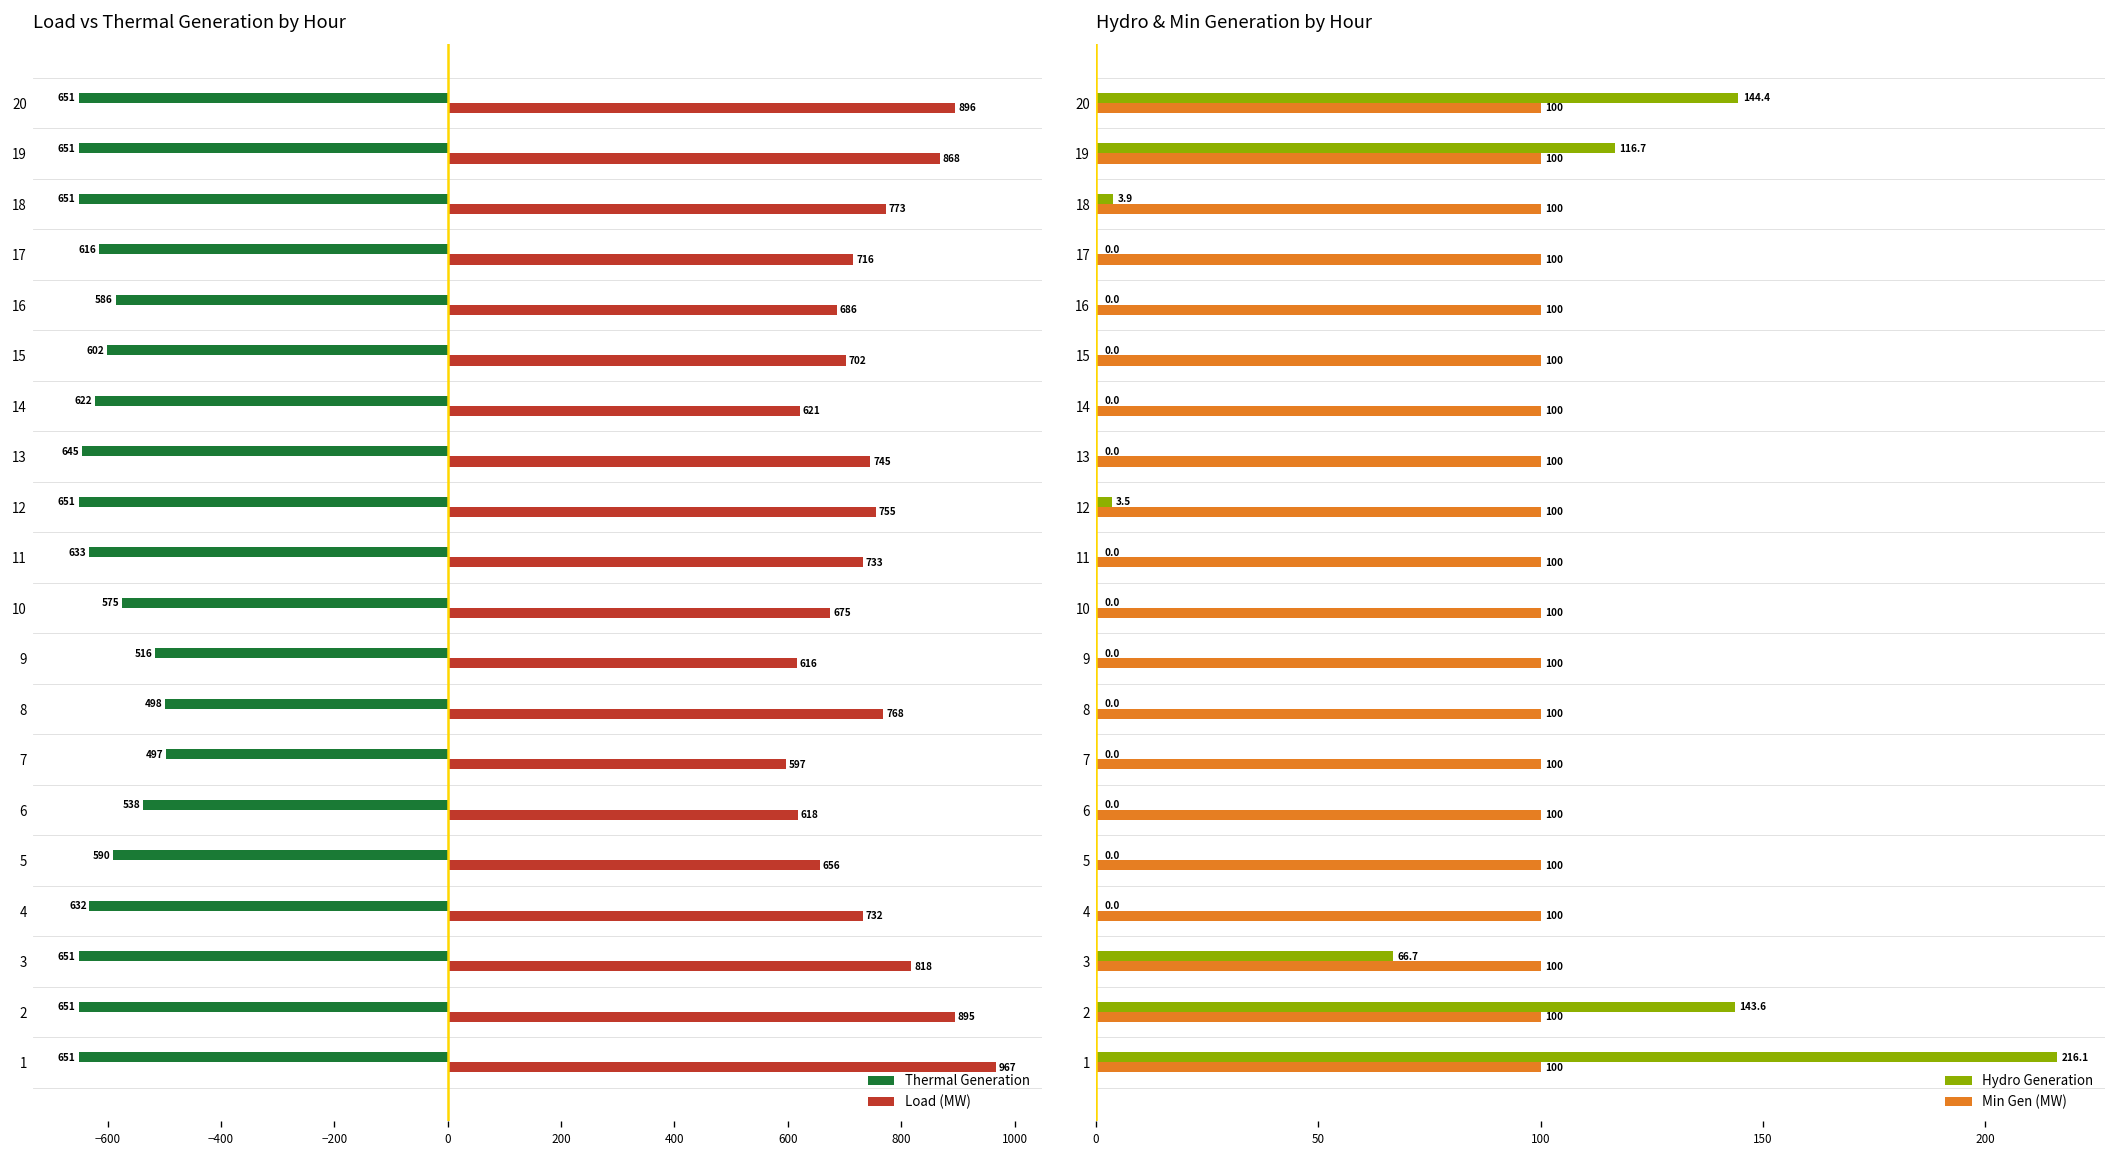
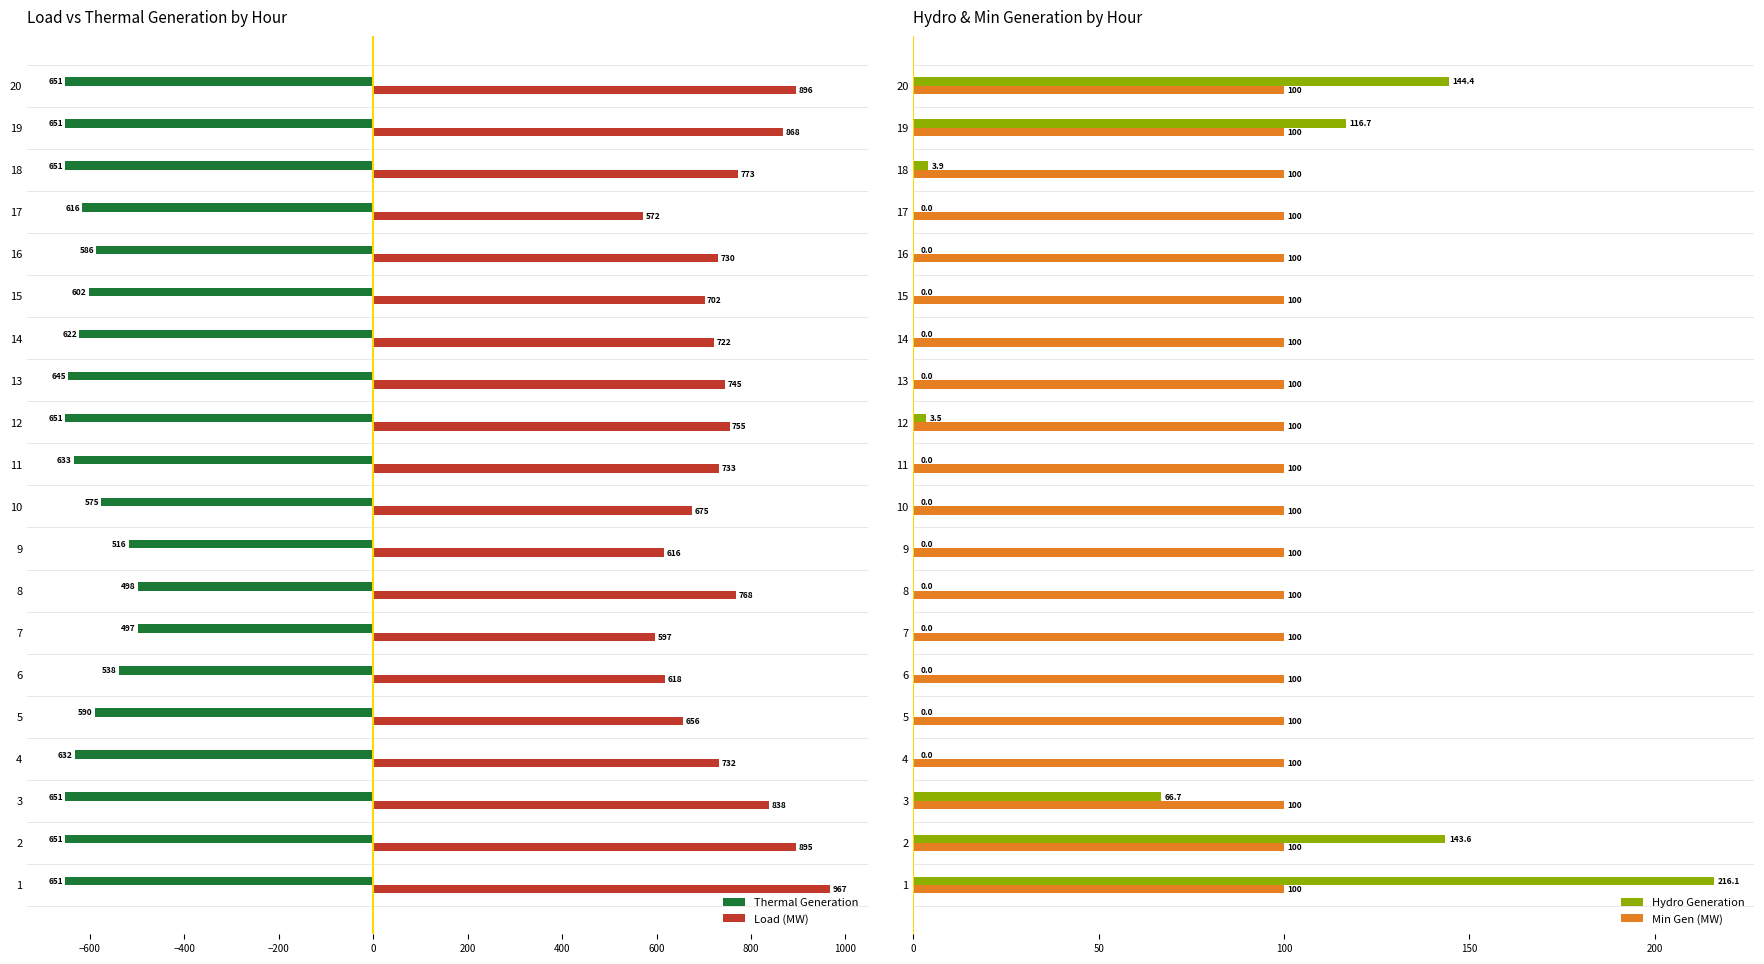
Load vs Thermal Generation by Hour, Load (MW), 17: 716 -> 572
Load vs Thermal Generation by Hour, Load (MW), 16: 686 -> 730
Load vs Thermal Generation by Hour, Load (MW), 14: 621 -> 722
Load vs Thermal Generation by Hour, Load (MW), 3: 818 -> 838
